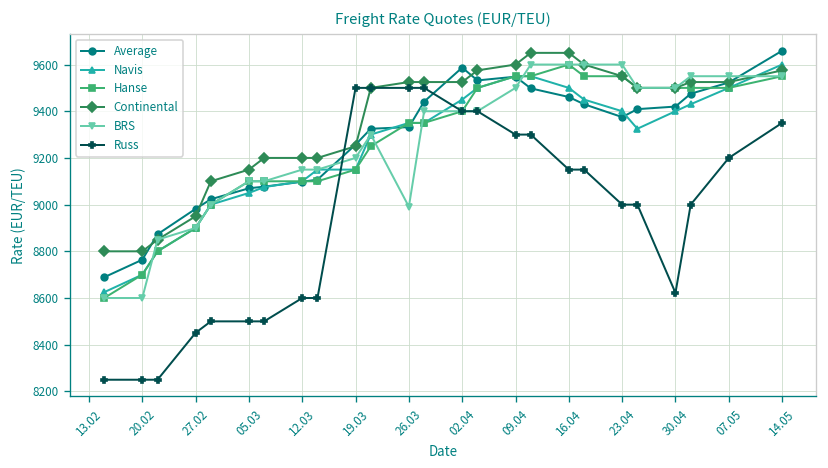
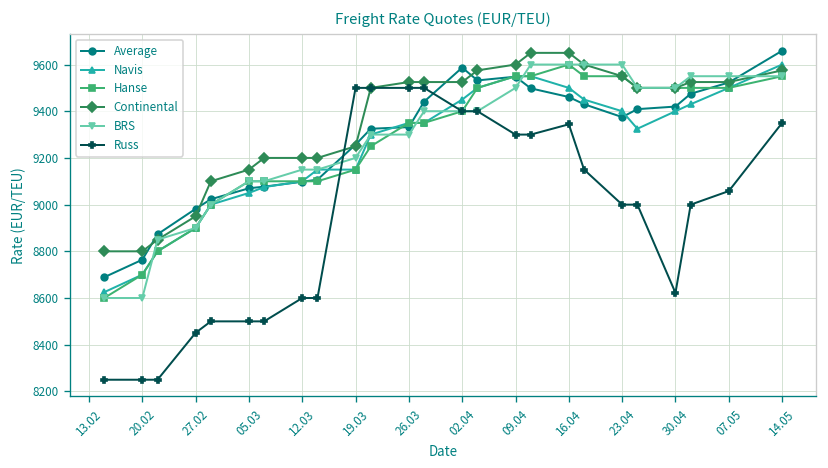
BRS, 26.03: 8990 -> 9300
Russ, 16.04: 9150 -> 9340
Russ, 07.05: 9200 -> 9060
